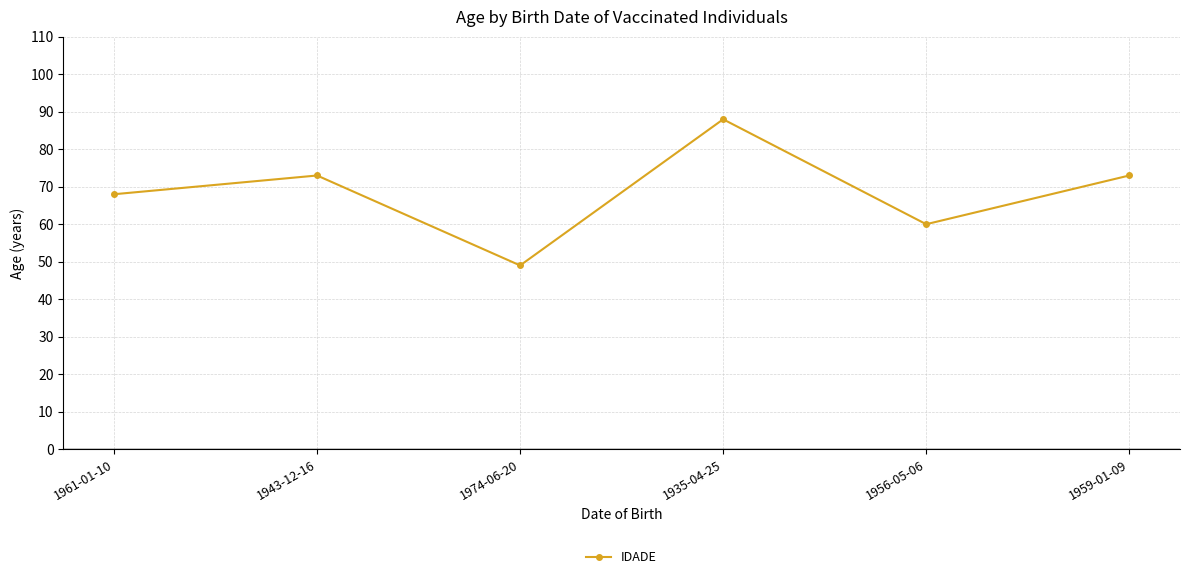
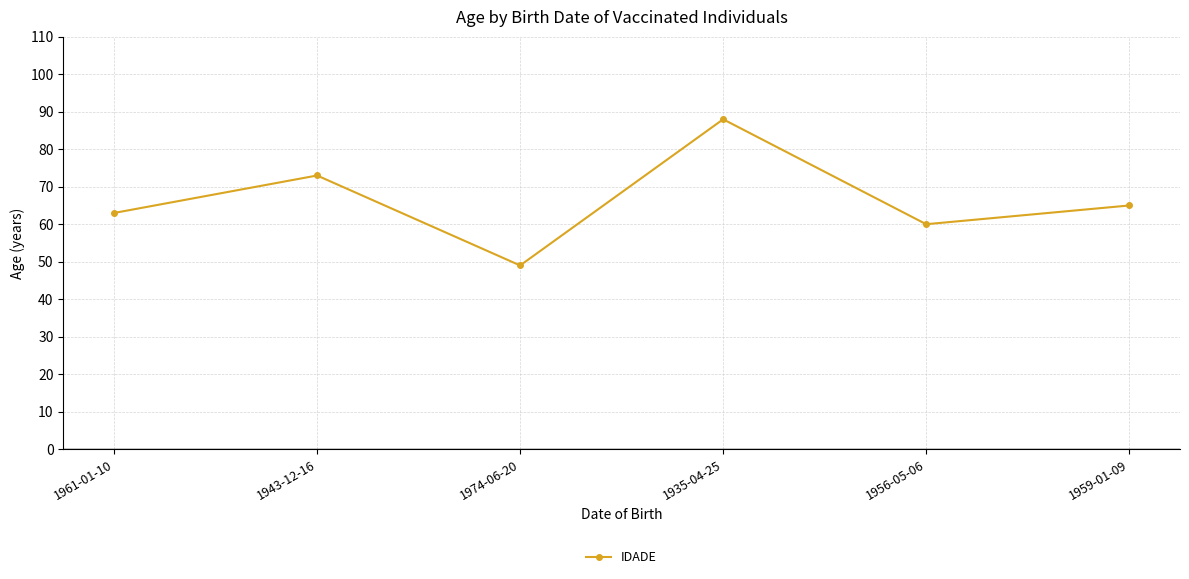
1961-01-10: 68 -> 63
1959-01-09: 73 -> 65
